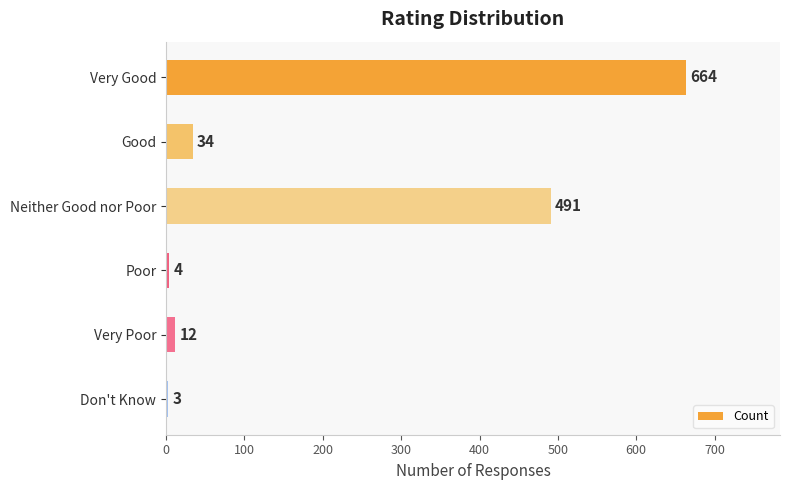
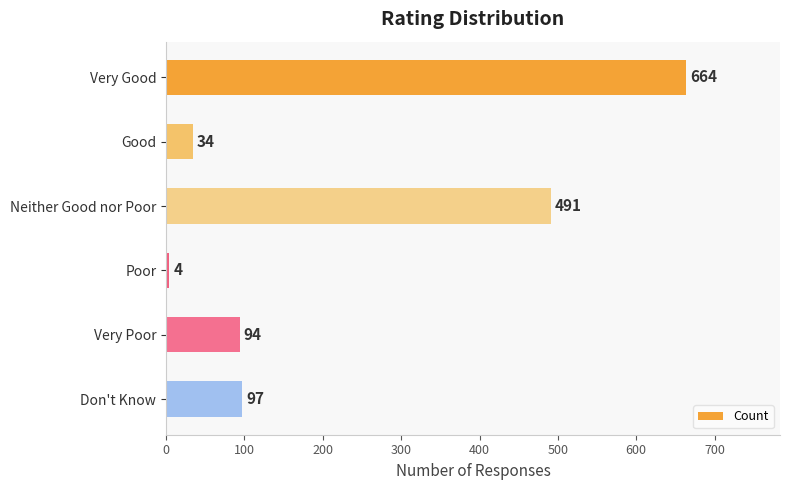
Very Poor: 12 -> 94
Don't Know: 3 -> 97
